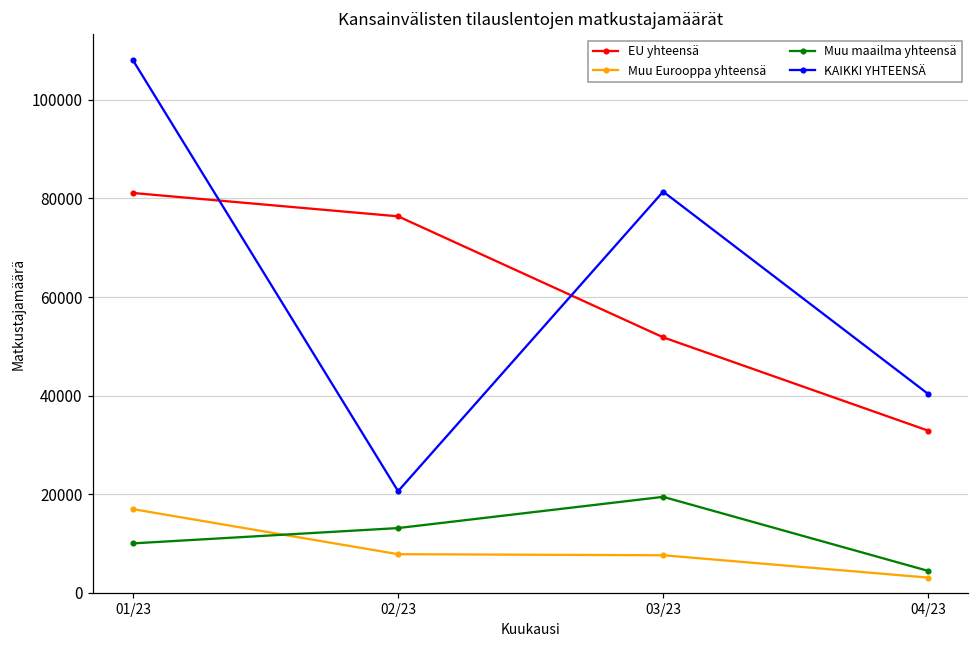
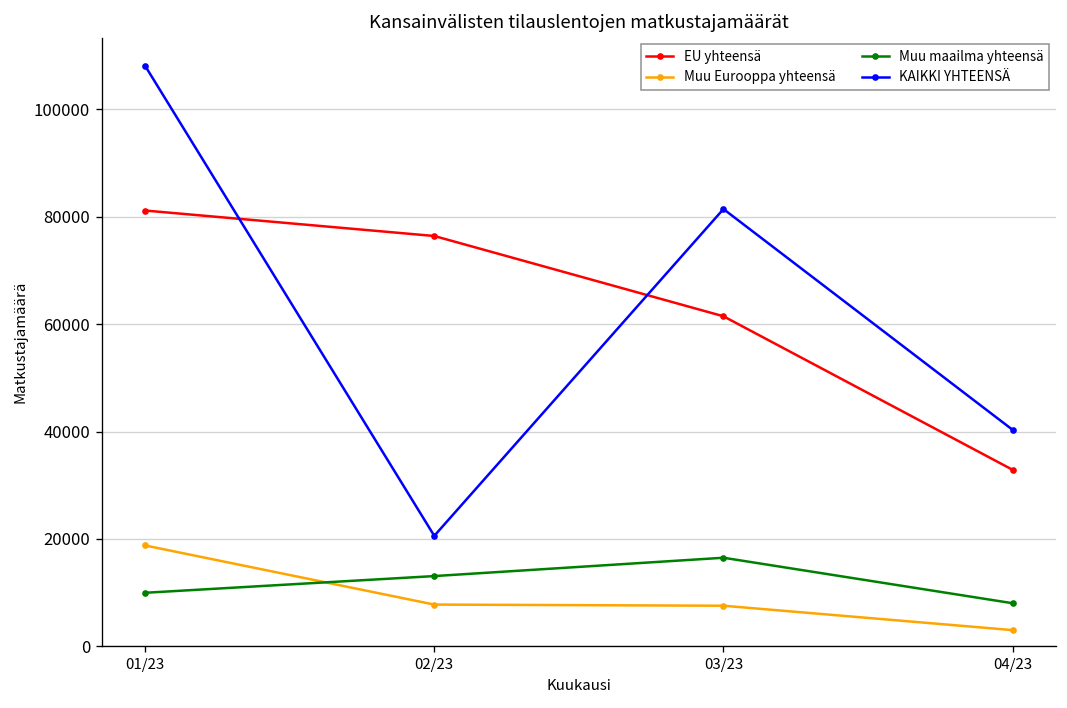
Muu Eurooppa yhteensä, 01/23: 17000 -> 19000
EU yhteensä, 03/23: 52000 -> 61000
Muu maailma yhteensä, 03/23: 19000 -> 17000
Muu maailma yhteensä, 04/23: 4000 -> 8000
